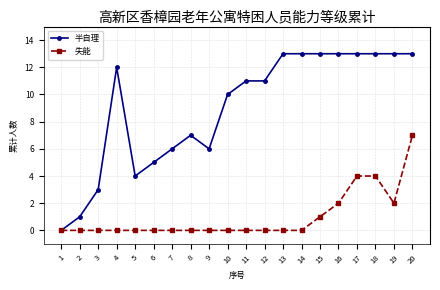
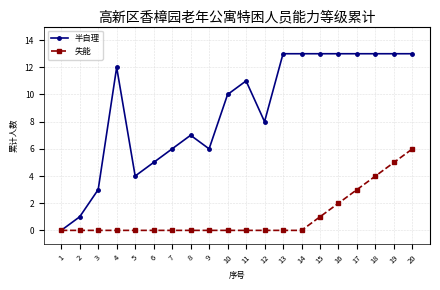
半自理, 12: 11 -> 8
失能, 17: 4 -> 3
失能, 19: 2 -> 5
失能, 20: 7 -> 6
